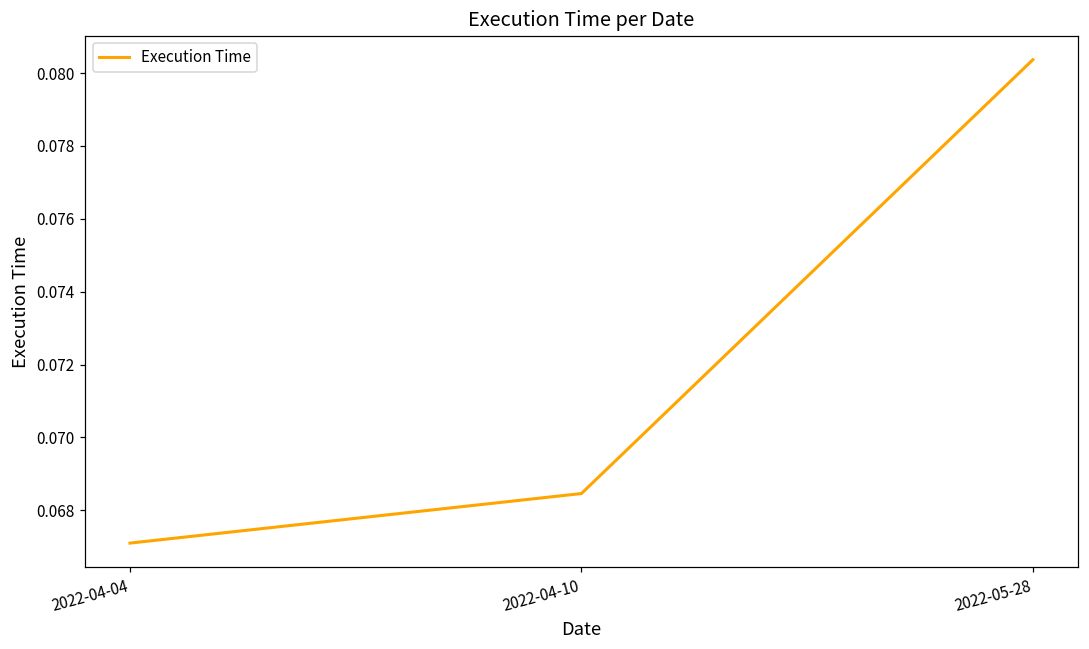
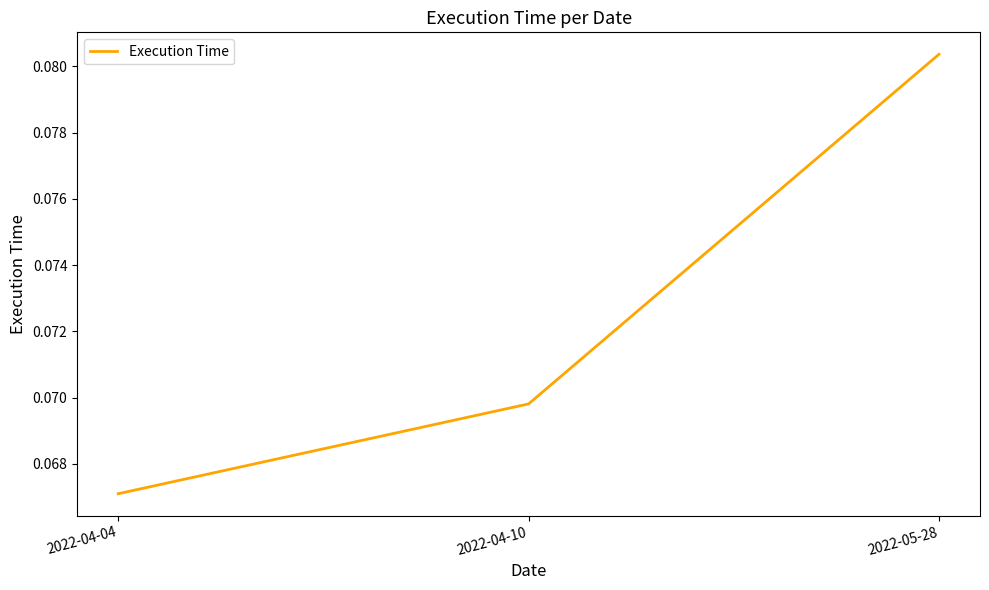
2022-04-10: 0.0685 -> 0.0698
